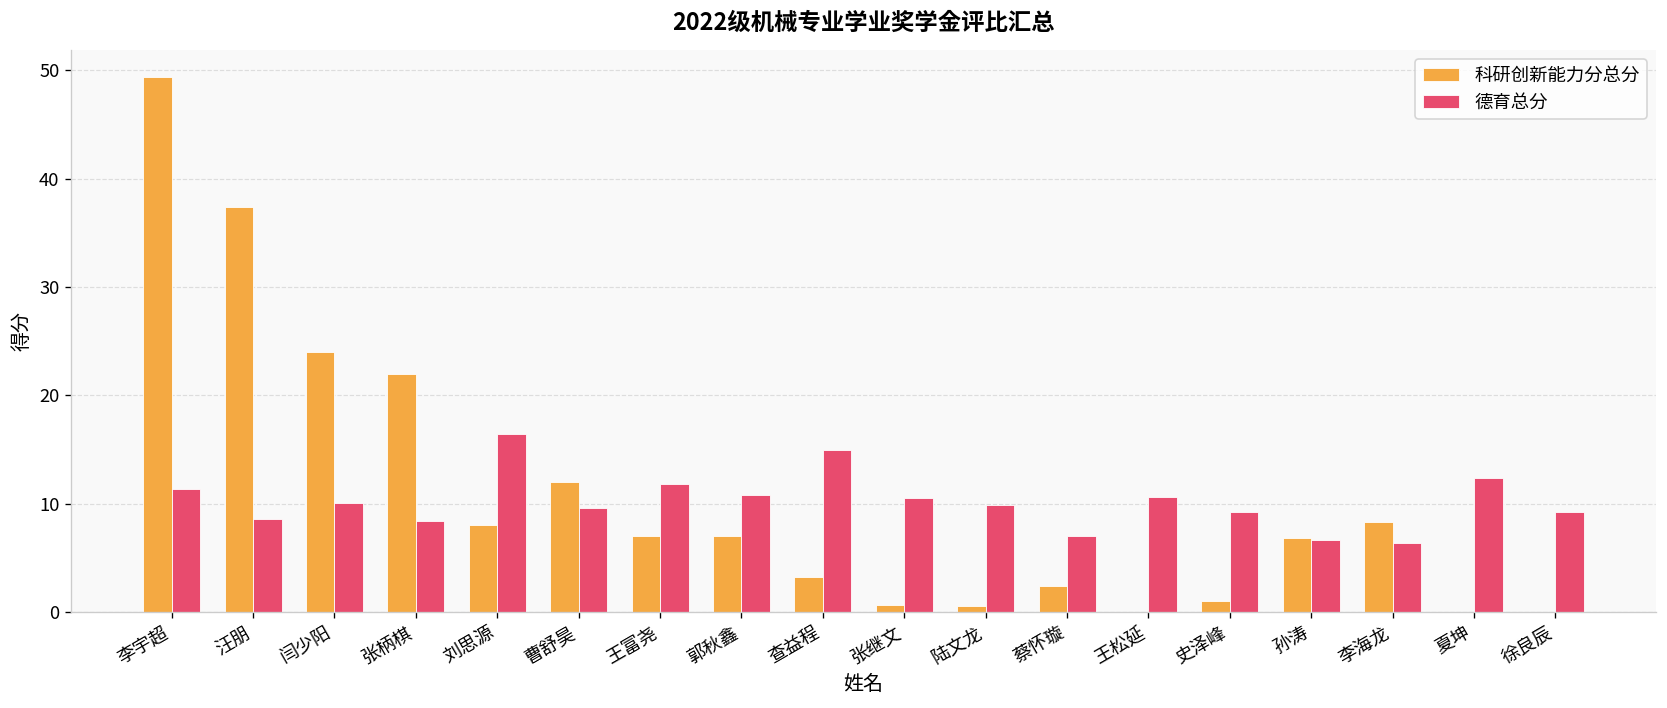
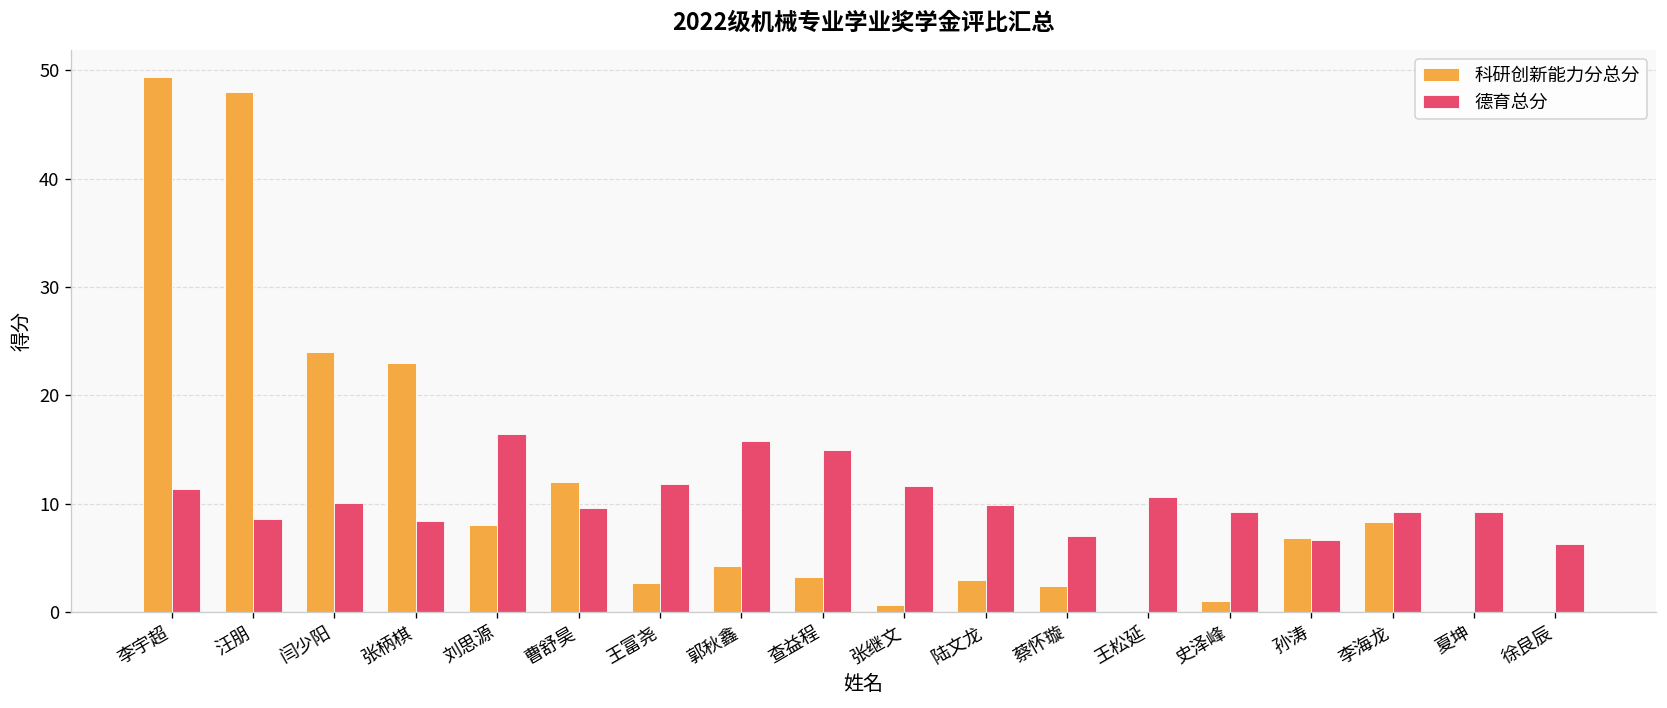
科研创新能力分总分, 汪朋: 37 -> 48
科研创新能力分总分, 张柄棋: 22 -> 23
科研创新能力分总分, 王富尧: 7 -> 3
科研创新能力分总分, 郭秋鑫: 7 -> 4
德育总分, 郭秋鑫: 11 -> 16
德育总分, 张继文: 11 -> 12
科研创新能力分总分, 陆文龙: 1 -> 3
德育总分, 李海龙: 6 -> 9
德育总分, 夏坤: 12 -> 9
德育总分, 徐良辰: 9 -> 6
